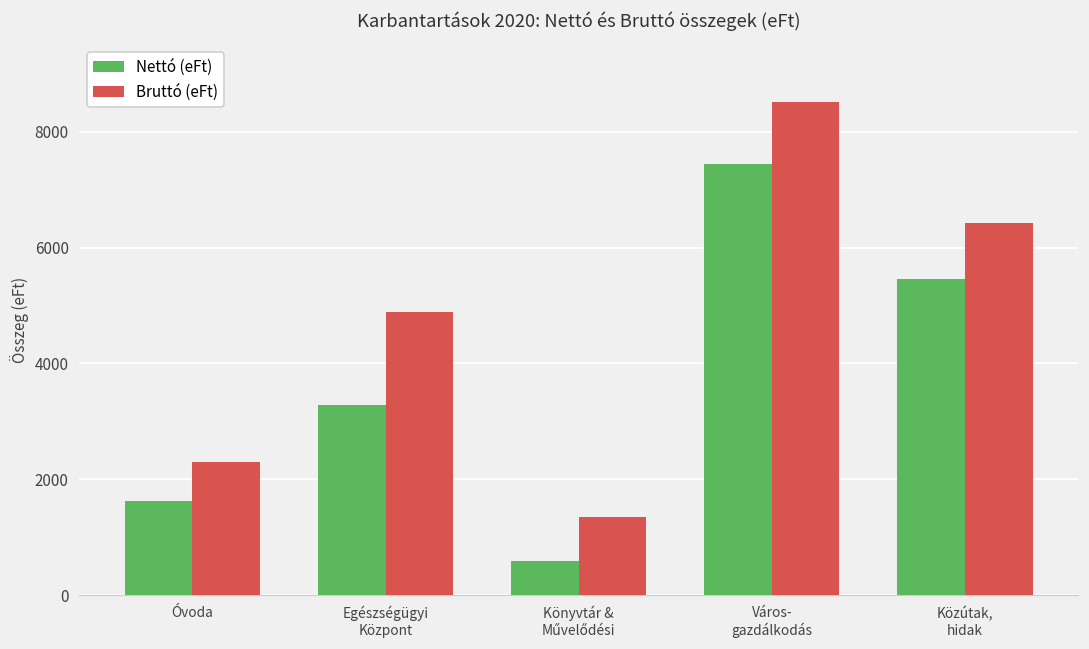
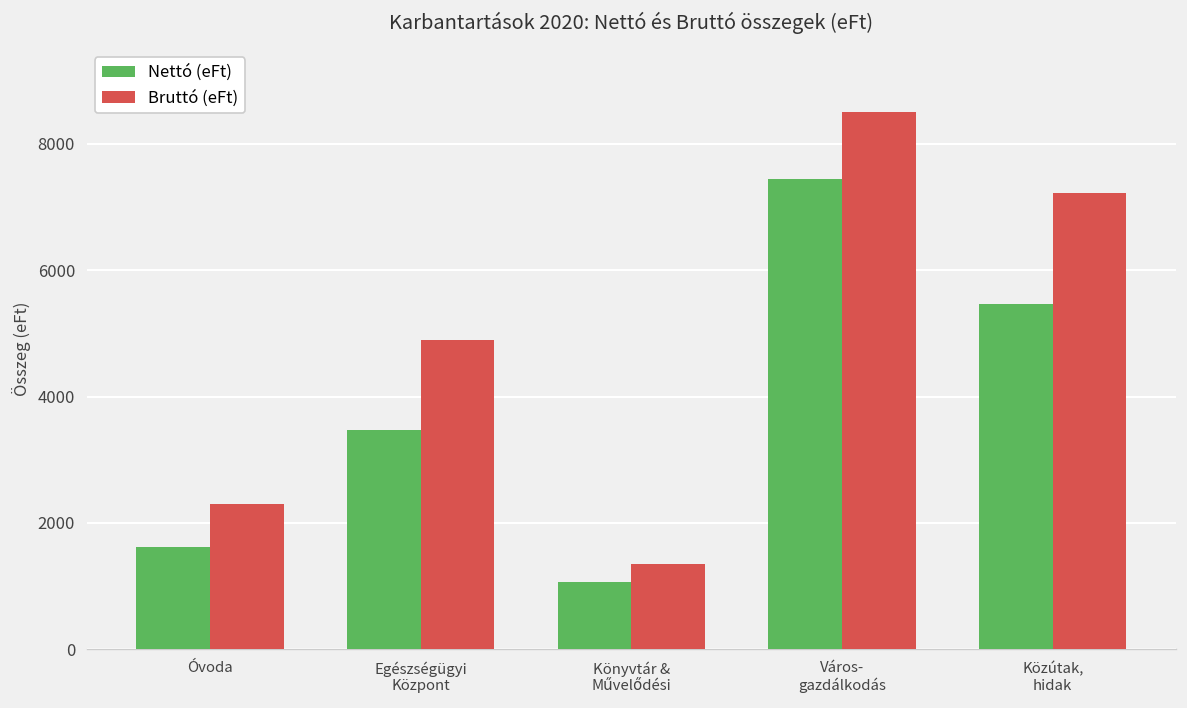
Nettó (eFt), Egészségügyi Központ: 3300 -> 3500
Nettó (eFt), Könyvtár & Művelődési: 600 -> 1100
Bruttó (eFt), Közútak, hidak: 6400 -> 7200
